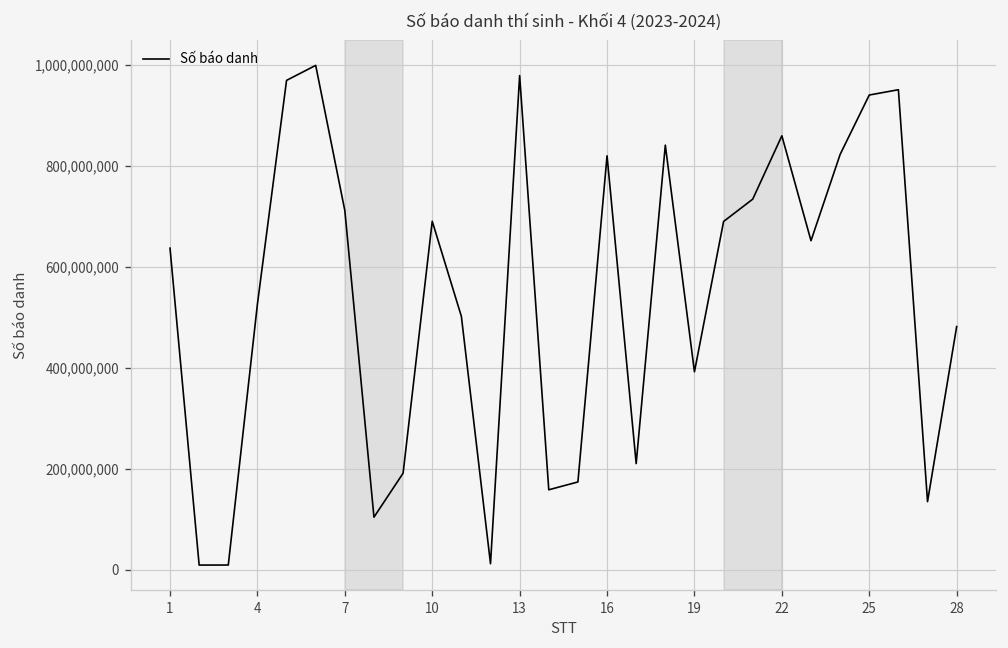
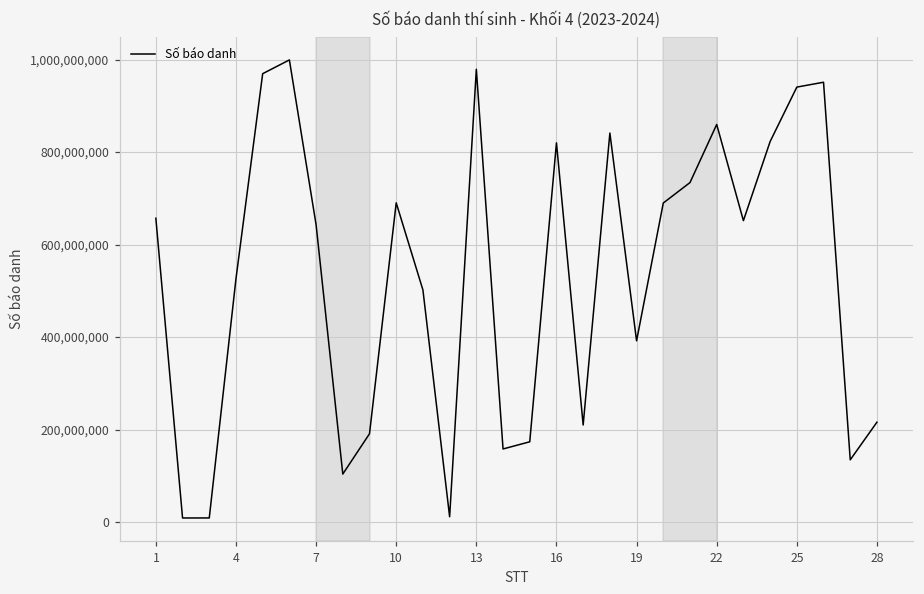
1: 640,000,000 -> 660,000,000
7: 710,000,000 -> 640,000,000
28: 480,000,000 -> 220,000,000
